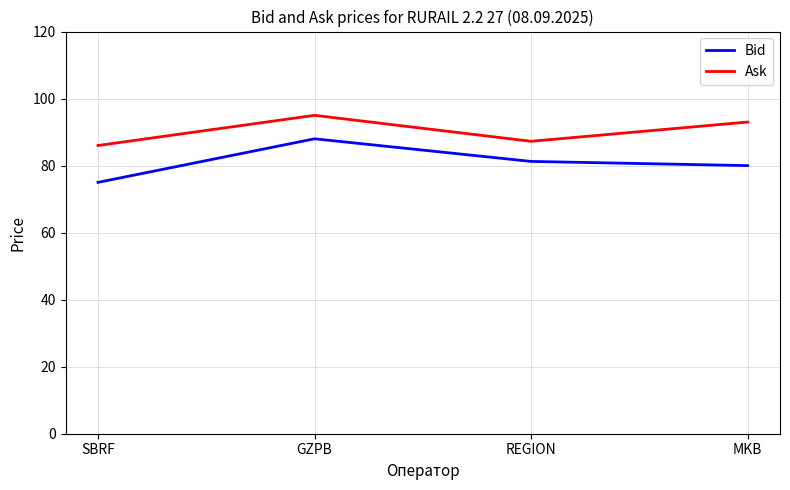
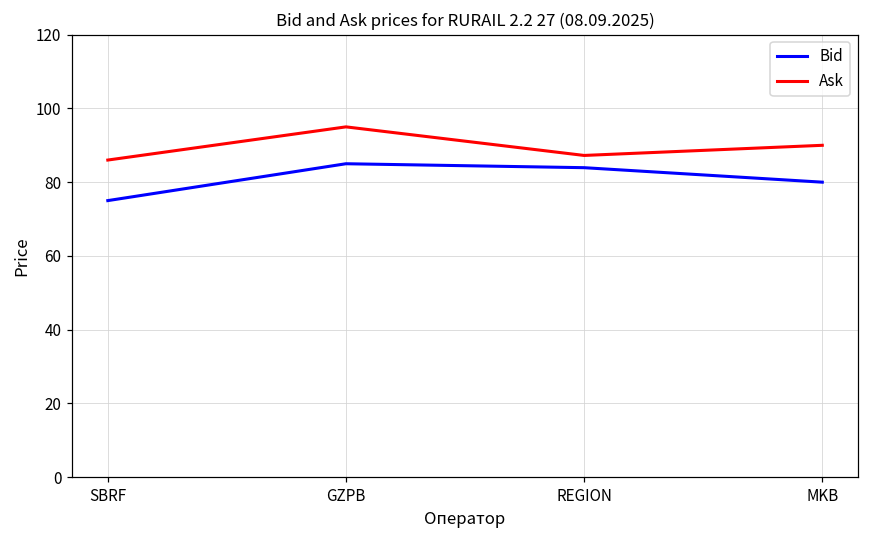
Bid, GZPB: 88 -> 85
Bid, REGION: 81 -> 84
Ask, MKB: 93 -> 90
